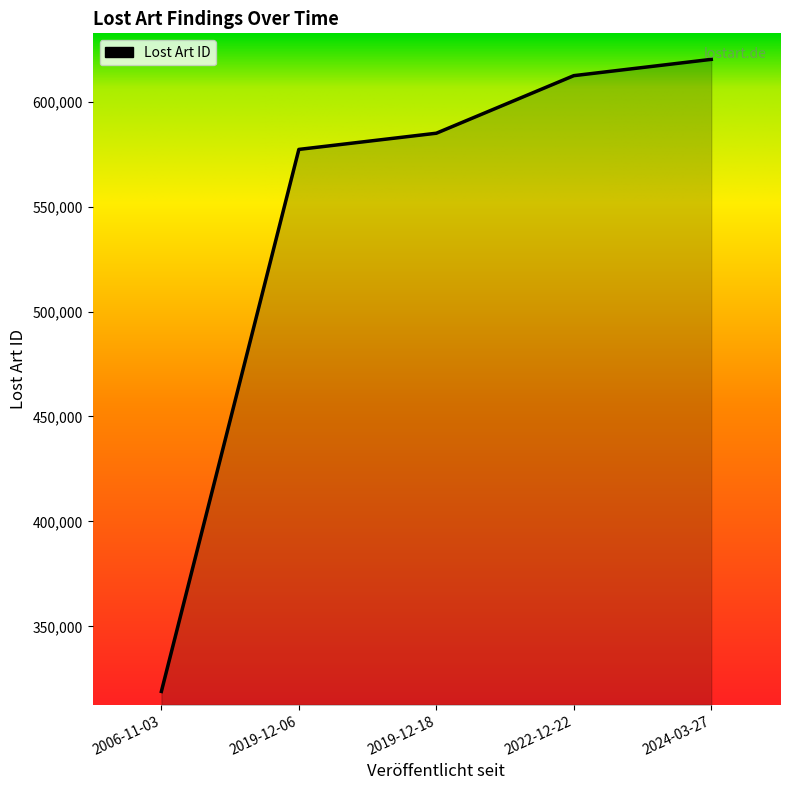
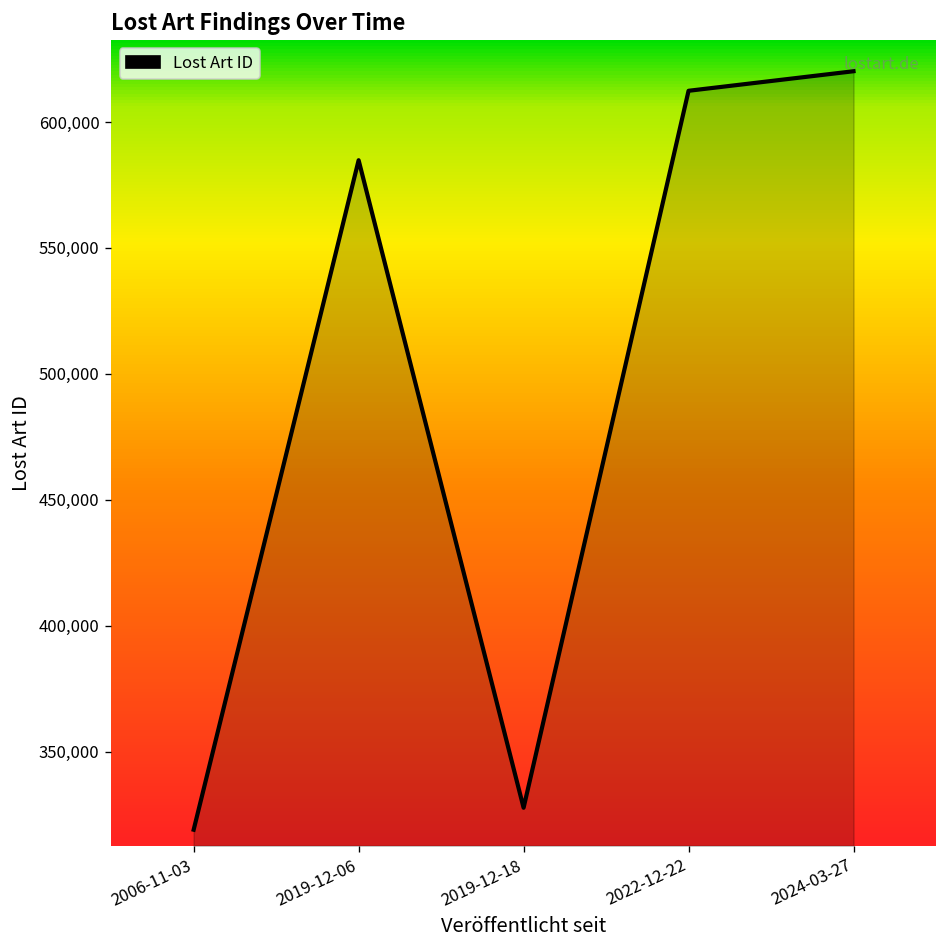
2019-12-06: 577,000 -> 585,000
2019-12-18: 585,000 -> 328,000
